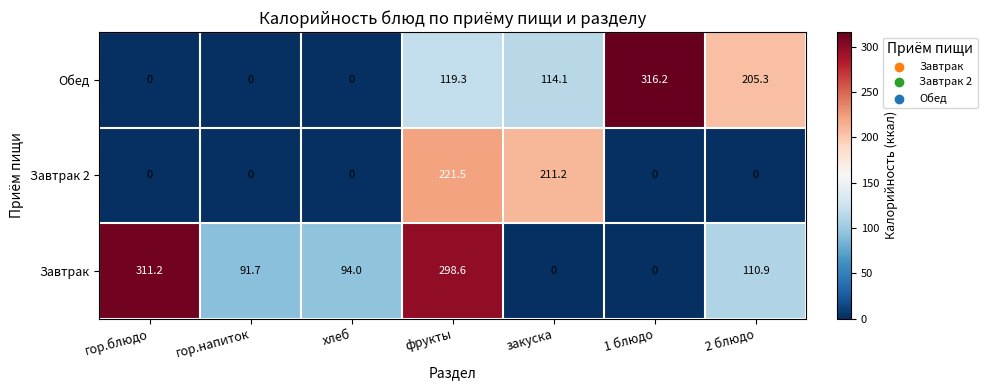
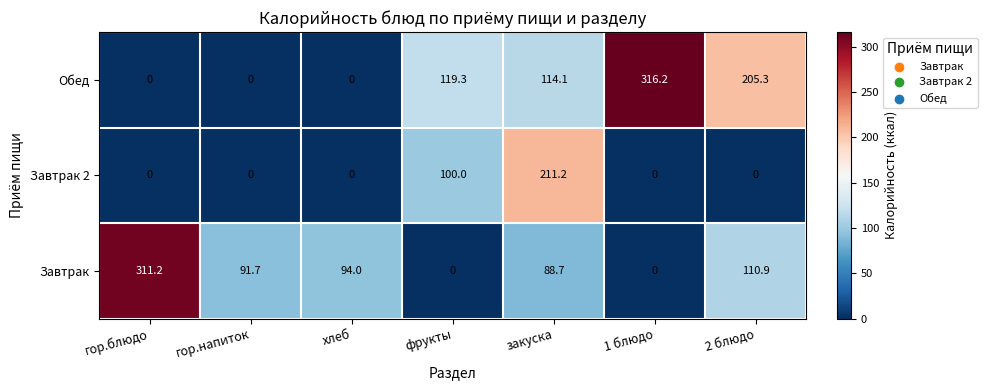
Завтрак 2, фрукты: 221.5 -> 100.0
Завтрак, фрукты: 298.6 -> 0
Завтрак, закуска: 0 -> 88.7
